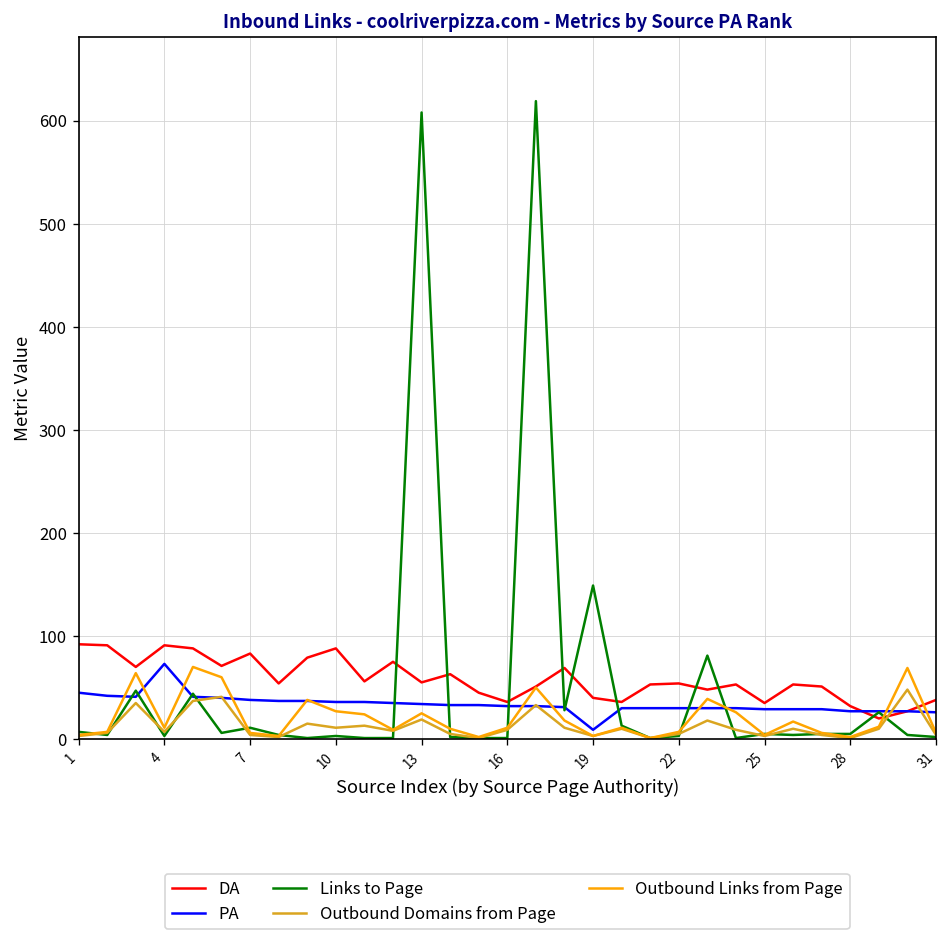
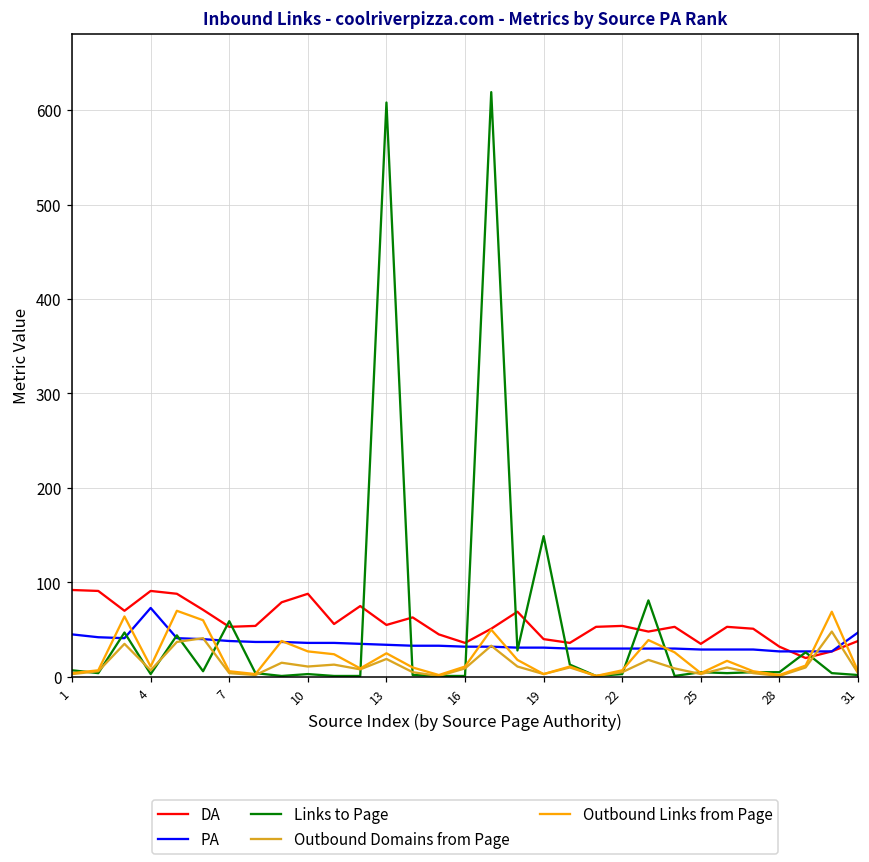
DA, 7: 80 -> 50
Links to Page, 7: 10 -> 60
PA, 19: 10 -> 30
PA, 31: 30 -> 50
